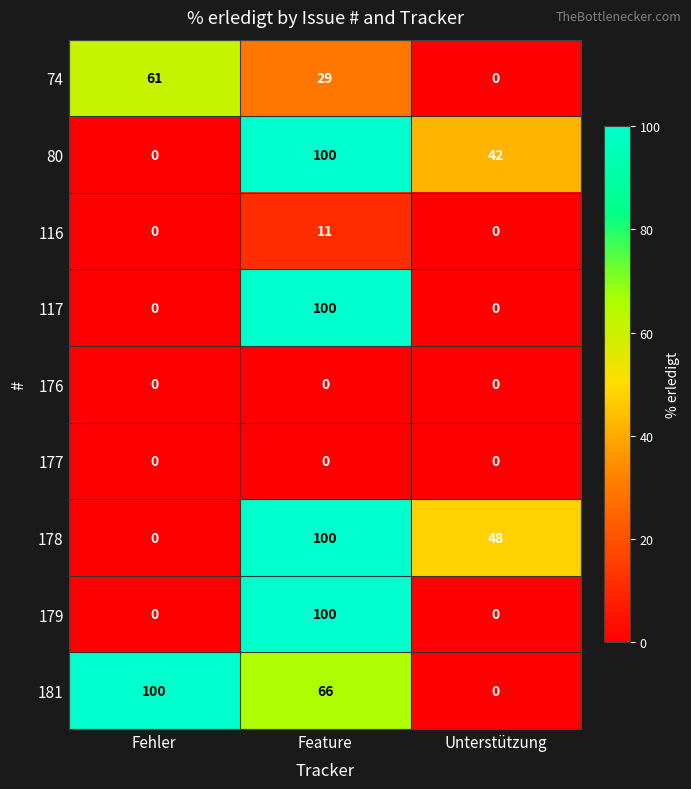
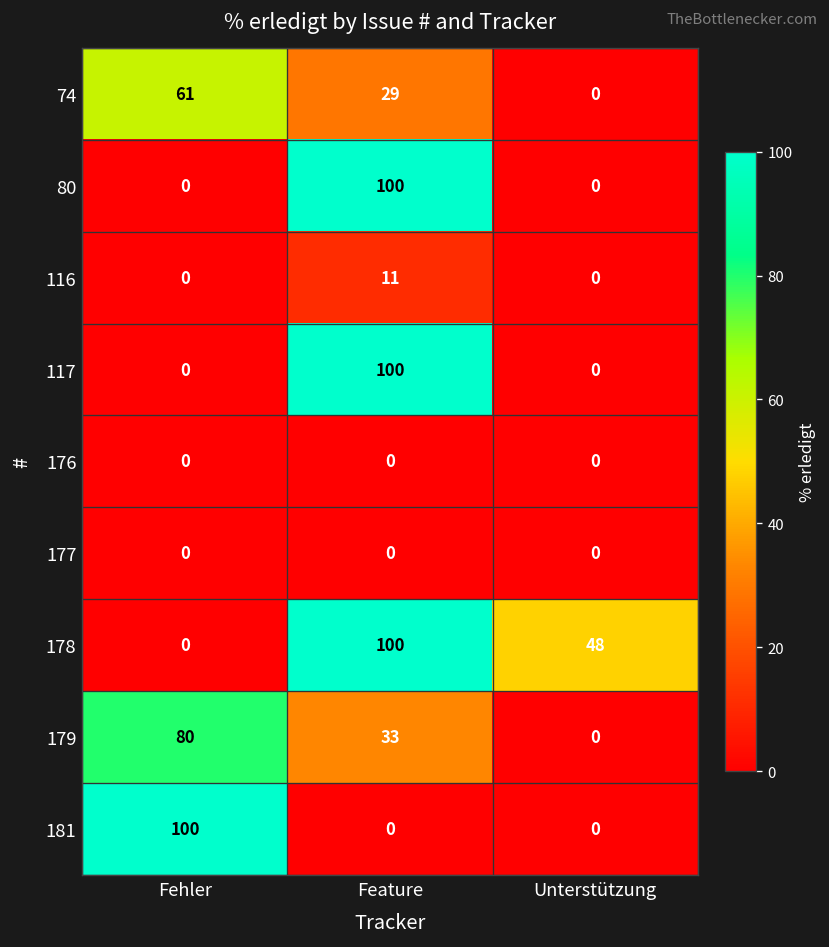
80, Unterstützung: 42 -> 0
179, Fehler: 0 -> 80
179, Feature: 100 -> 33
181, Feature: 66 -> 0
